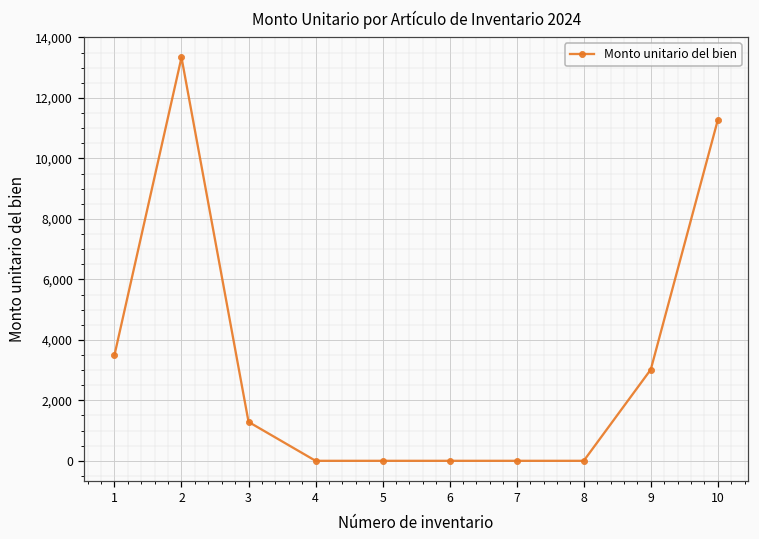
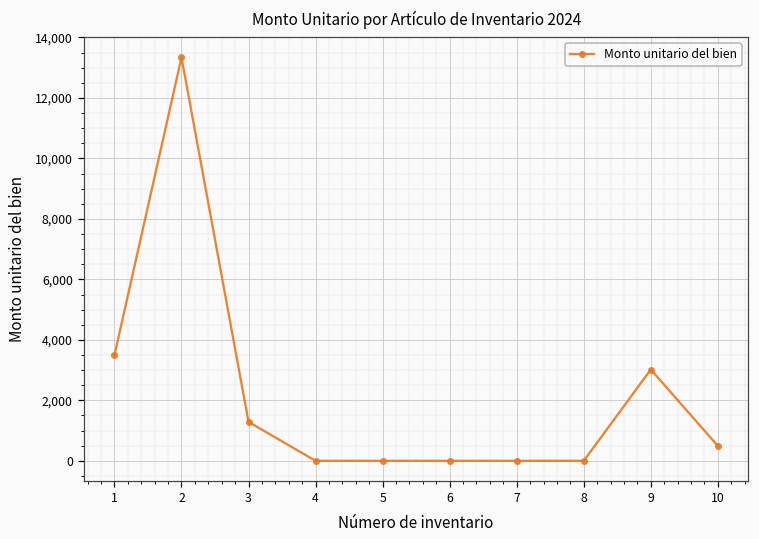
10: 11,300 -> 500
